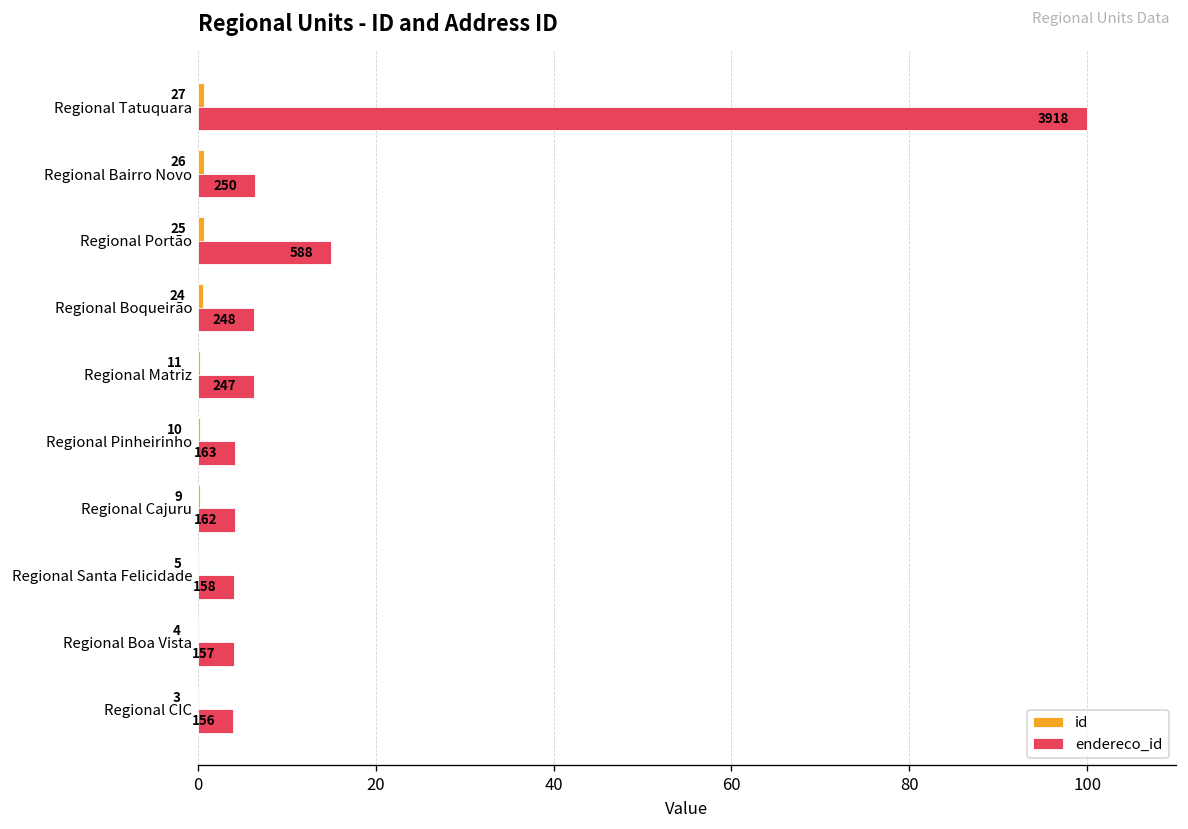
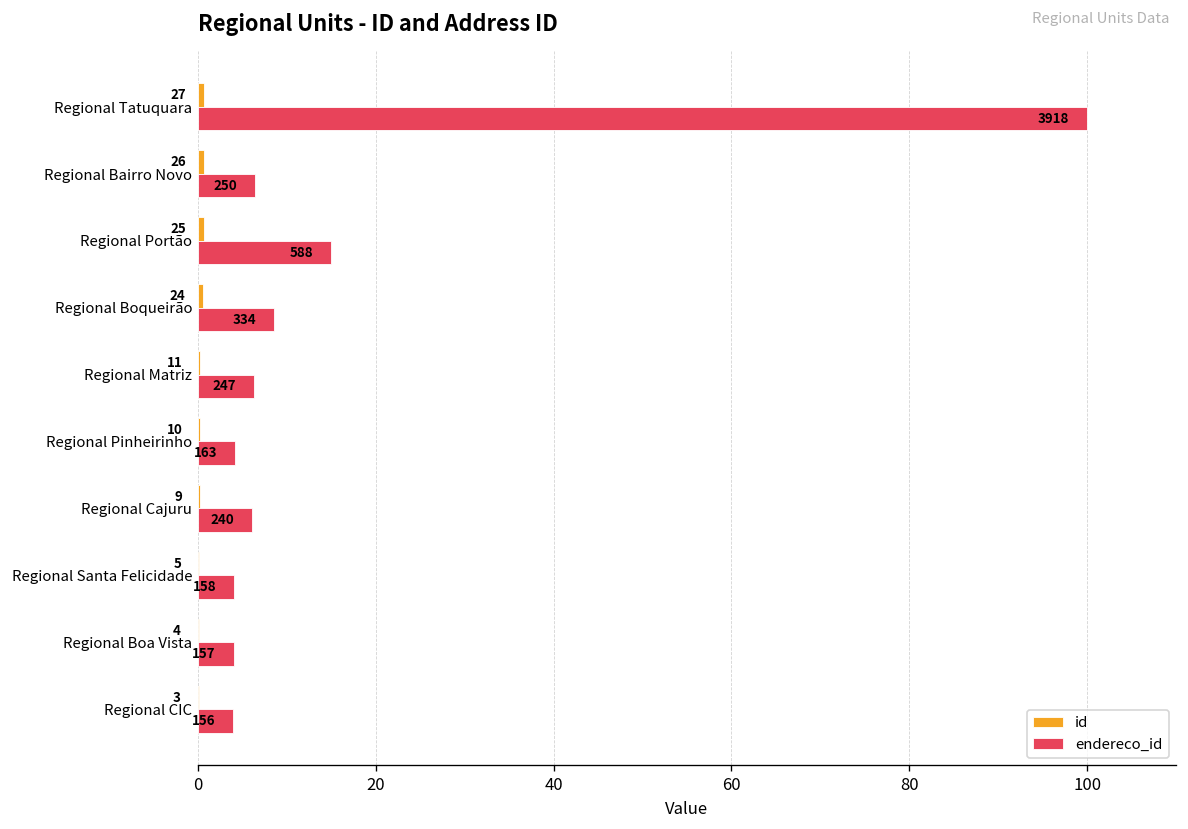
endereco_id, Regional Boqueirão: 248 -> 334
endereco_id, Regional Cajuru: 162 -> 240
